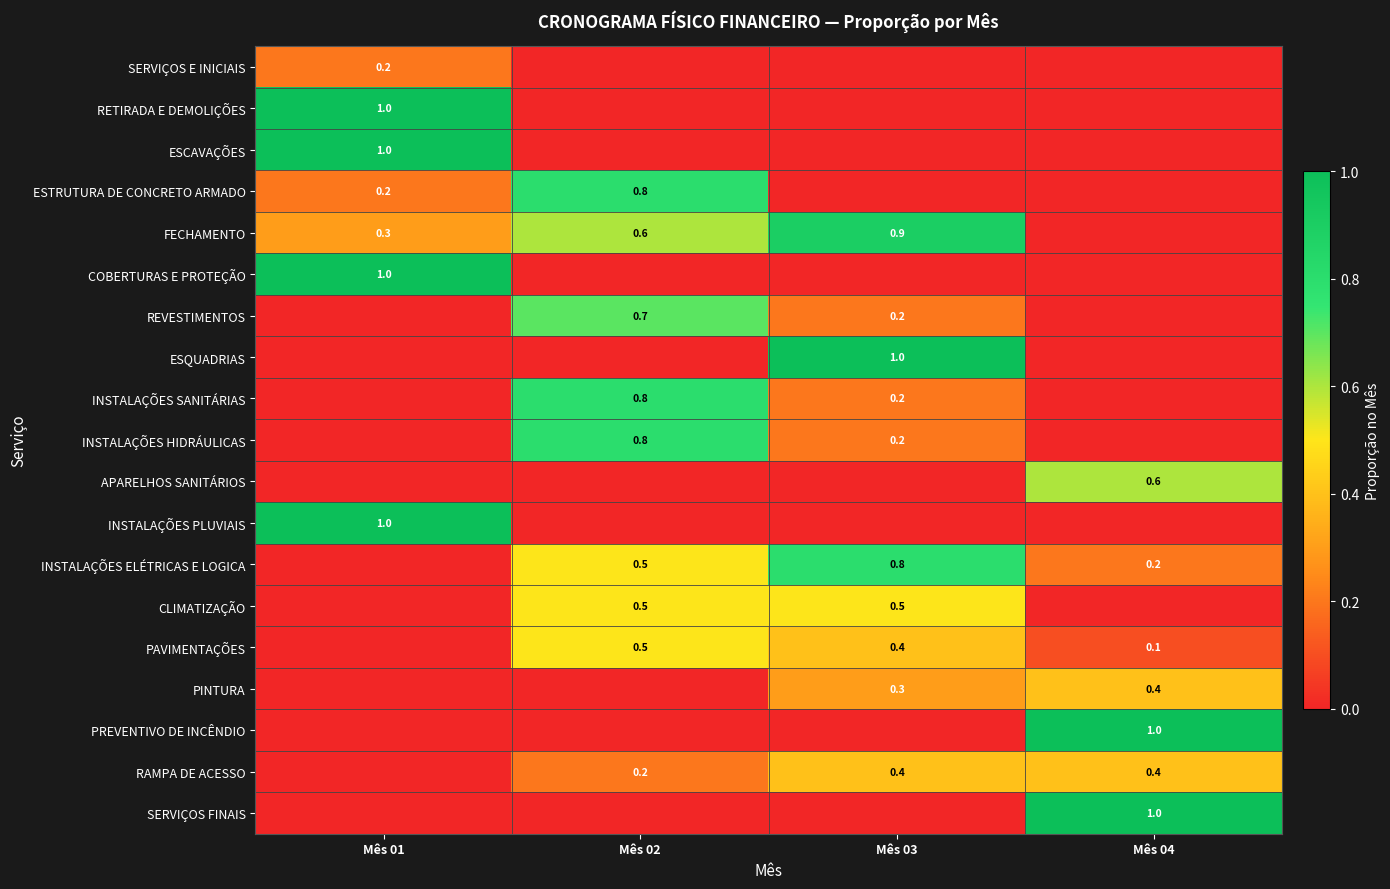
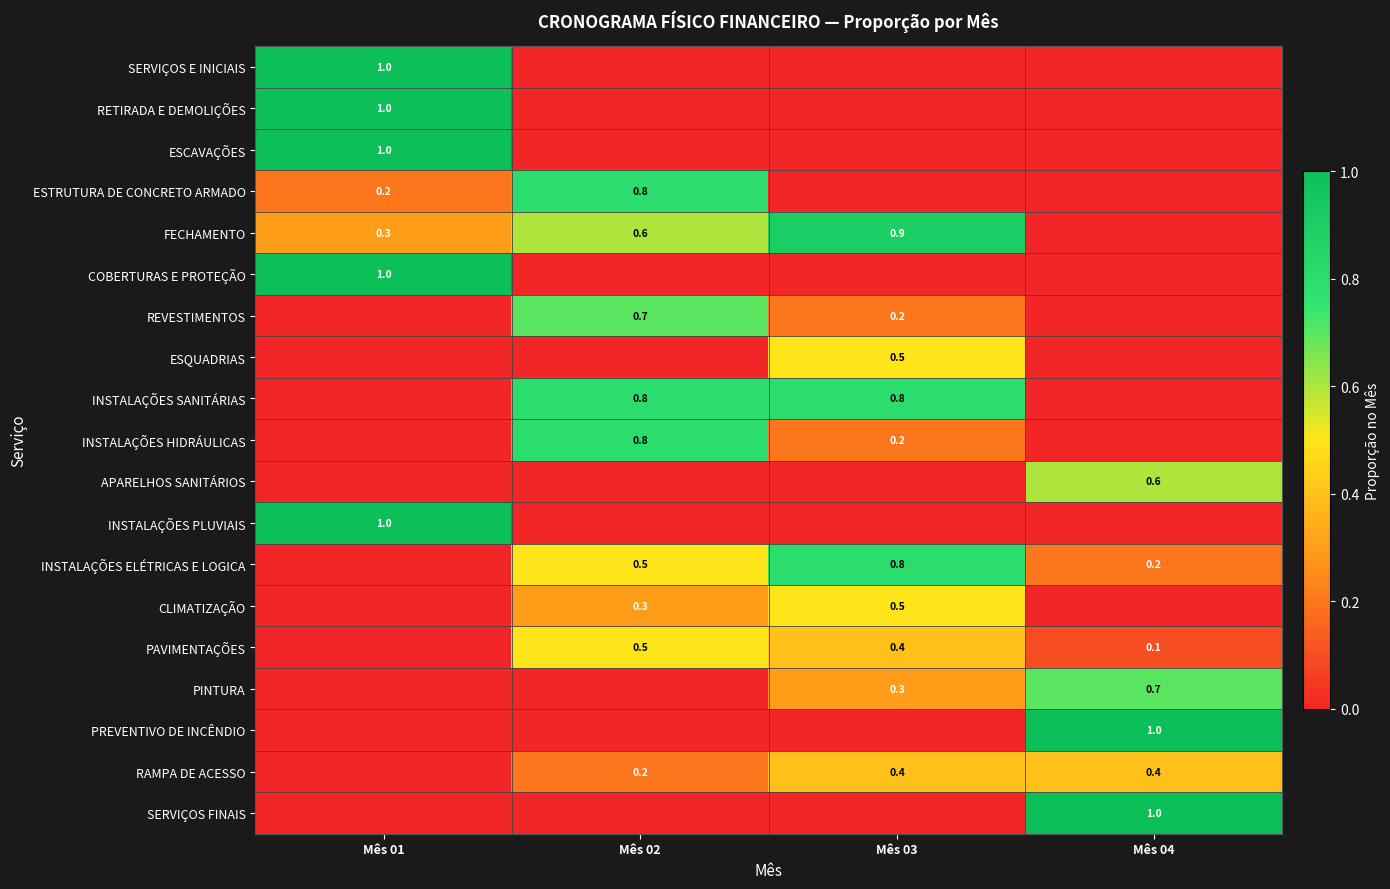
SERVIÇOS E INICIAIS, Mês 01: 0.2 -> 1.0
ESQUADRIAS, Mês 03: 1.0 -> 0.5
INSTALAÇÕES SANITÁRIAS, Mês 03: 0.2 -> 0.8
CLIMATIZAÇÃO, Mês 02: 0.5 -> 0.3
PINTURA, Mês 04: 0.4 -> 0.7
